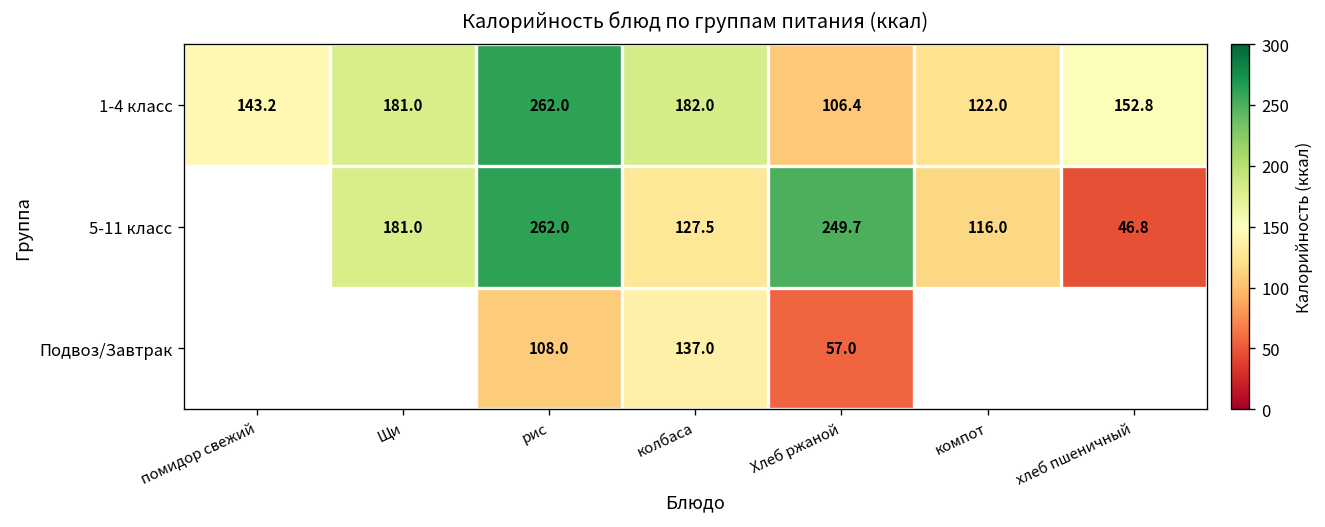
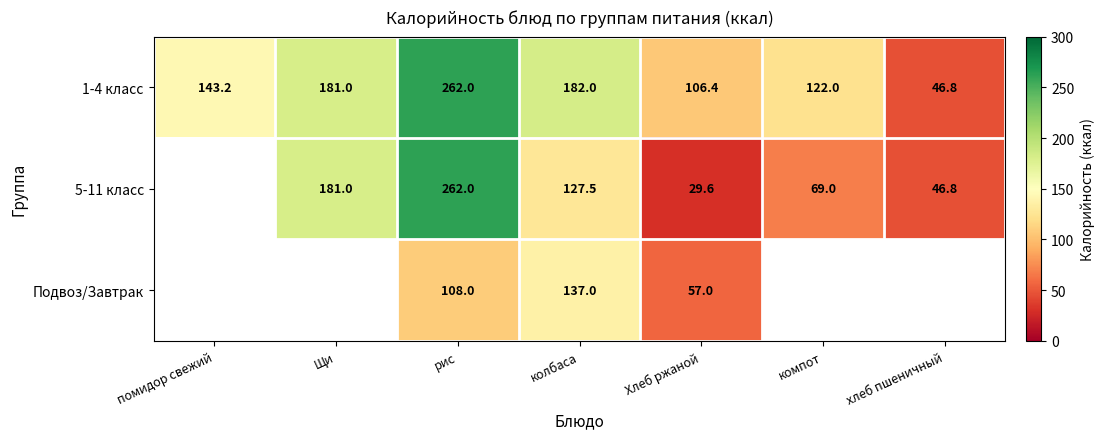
1-4 класс, хлеб пшеничный: 152.8 -> 46.8
5-11 класс, Хлеб ржаной: 249.7 -> 29.6
5-11 класс, компот: 116.0 -> 69.0
